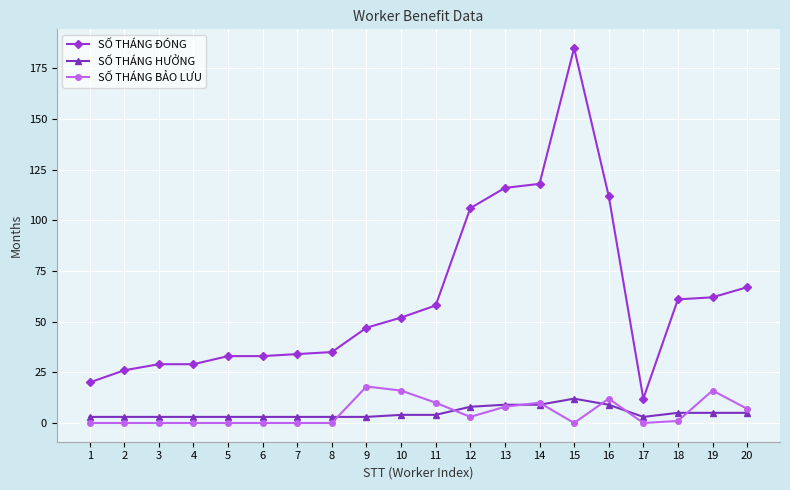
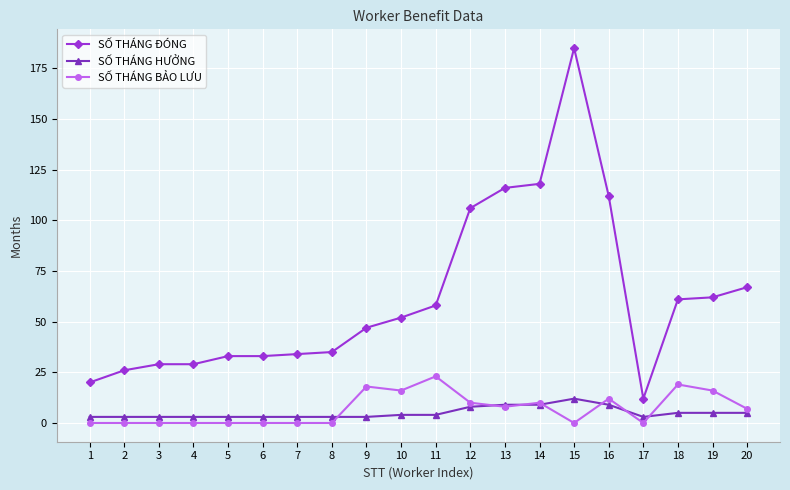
SỐ THÁNG BẢO LƯU, 11: 10 -> 23
SỐ THÁNG BẢO LƯU, 12: 3 -> 10
SỐ THÁNG BẢO LƯU, 18: 1 -> 19
